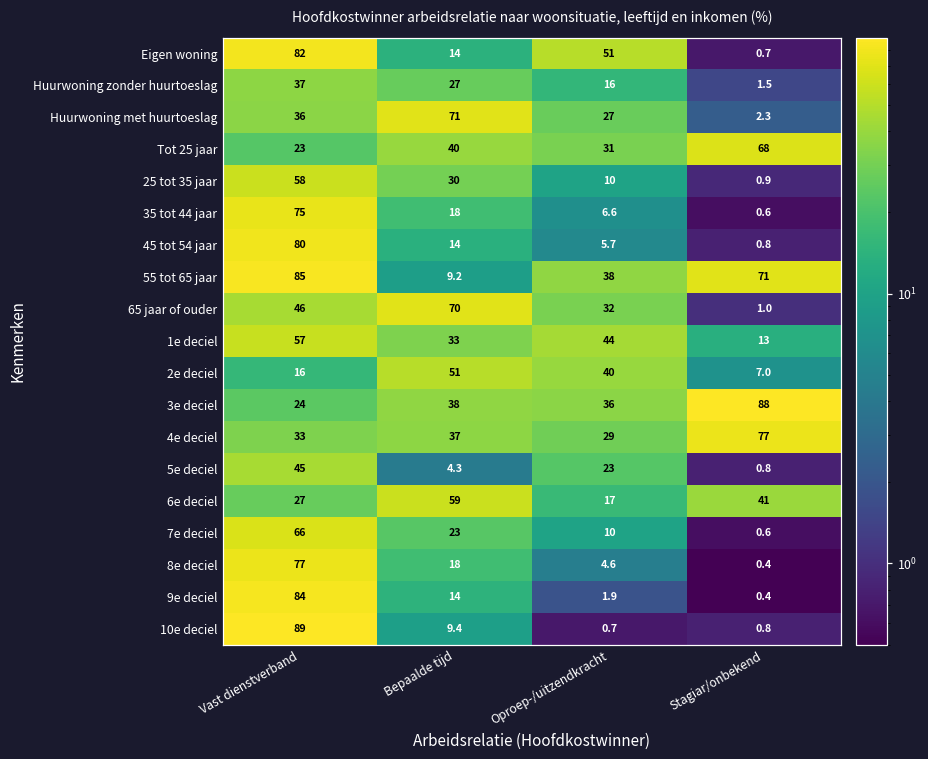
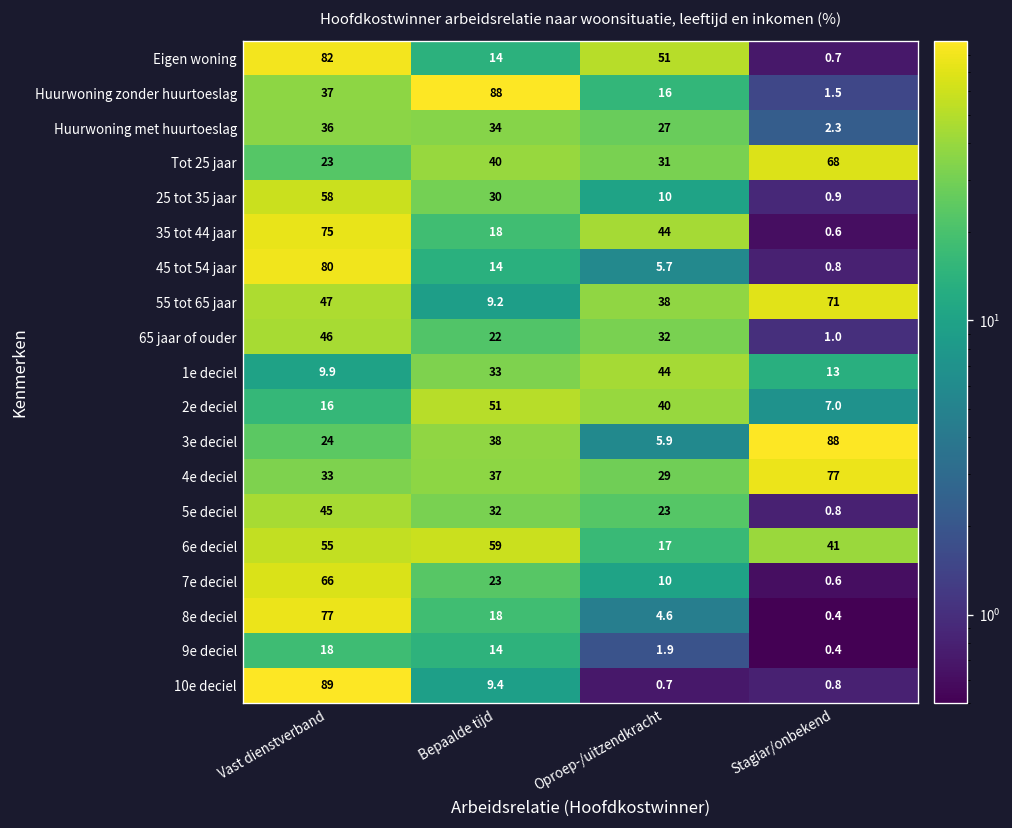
Huurwoning zonder huurtoeslag, Bepaalde tijd: 27 -> 88
Huurwoning met huurtoeslag, Bepaalde tijd: 71 -> 34
35 tot 44 jaar, Oproep-/uitzendkracht: 6.6 -> 44
55 tot 65 jaar, Vast dienstverband: 85 -> 47
65 jaar of ouder, Bepaalde tijd: 70 -> 22
1e deciel, Vast dienstverband: 57 -> 9.9
3e deciel, Oproep-/uitzendkracht: 36 -> 5.9
5e deciel, Bepaalde tijd: 4.3 -> 32
6e deciel, Vast dienstverband: 27 -> 55
9e deciel, Vast dienstverband: 84 -> 18
